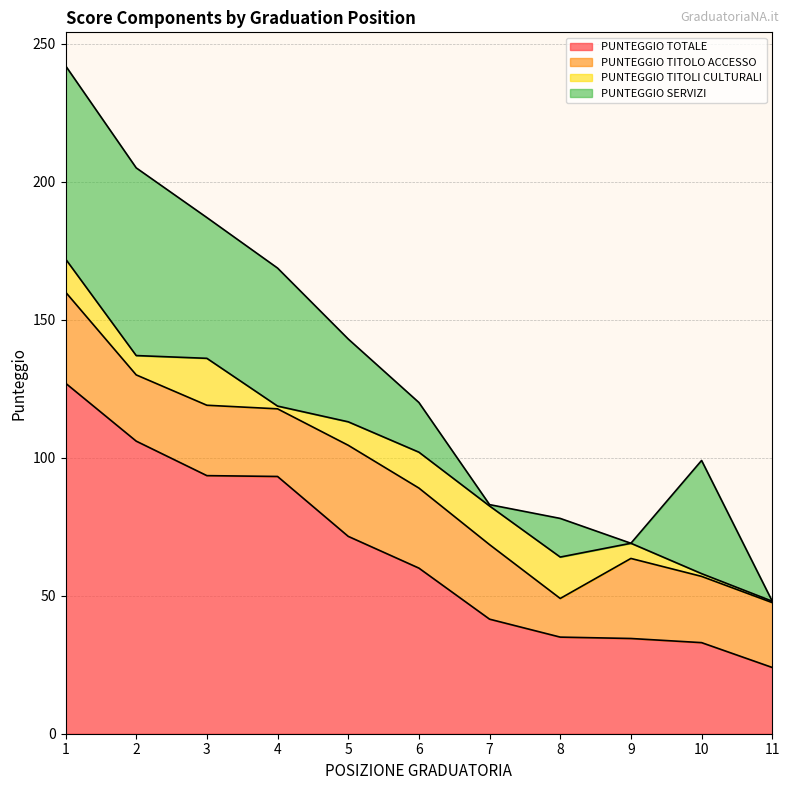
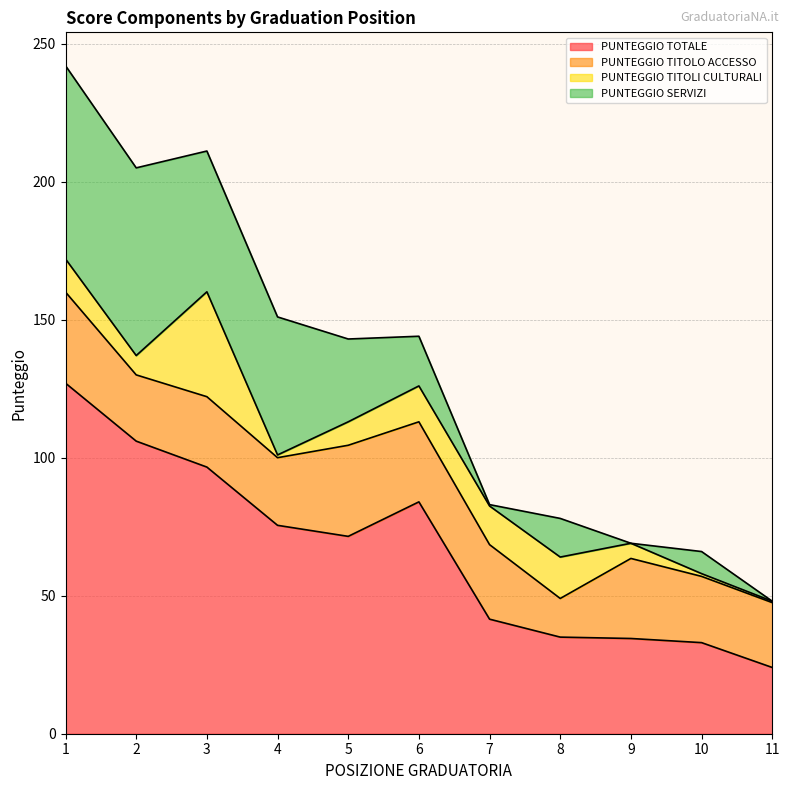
PUNTEGGIO TOTALE, 3: 94 -> 97
PUNTEGGIO TITOLI CULTURALI, 3: 17 -> 38
PUNTEGGIO TOTALE, 4: 93 -> 76
PUNTEGGIO TOTALE, 6: 60 -> 84
PUNTEGGIO SERVIZI, 10: 41 -> 8
